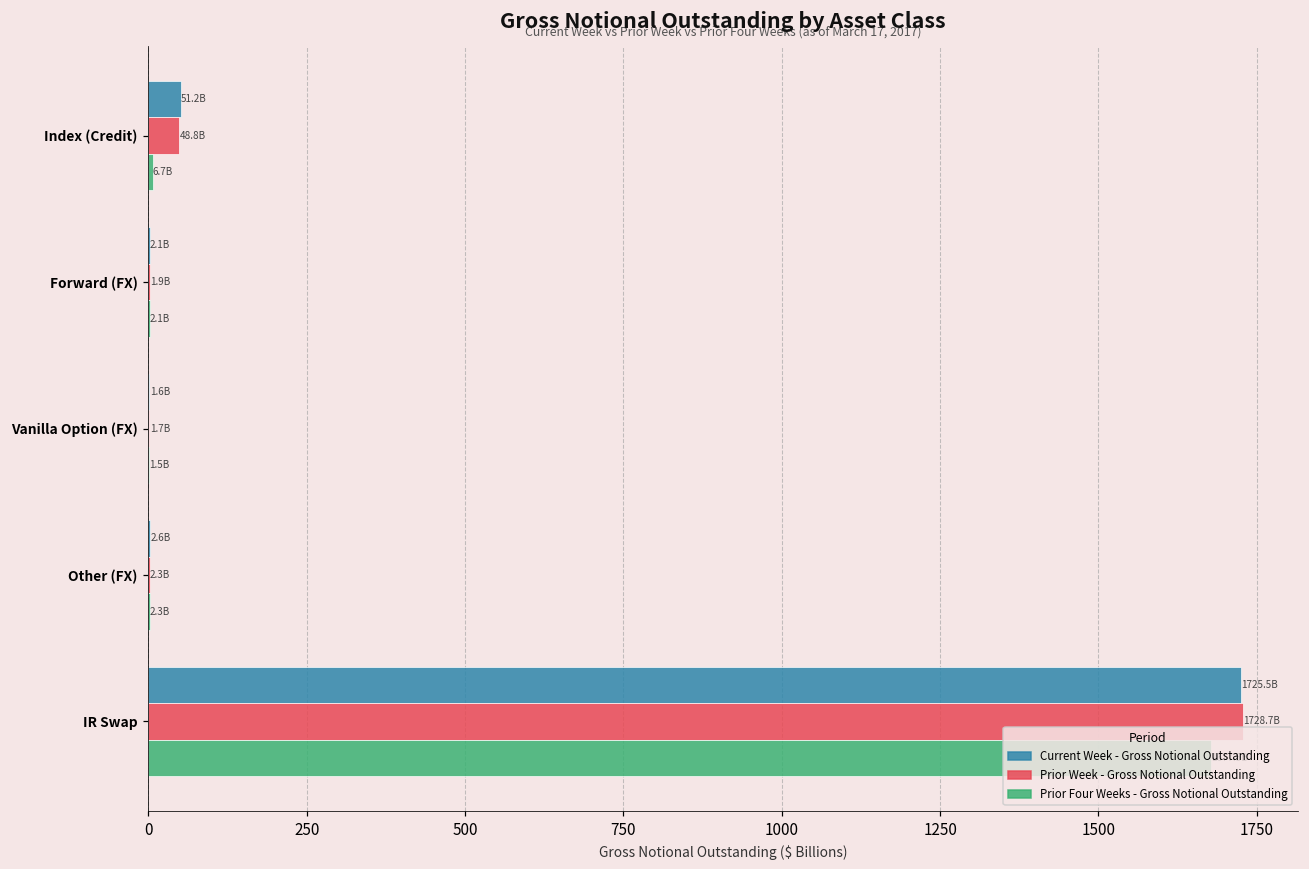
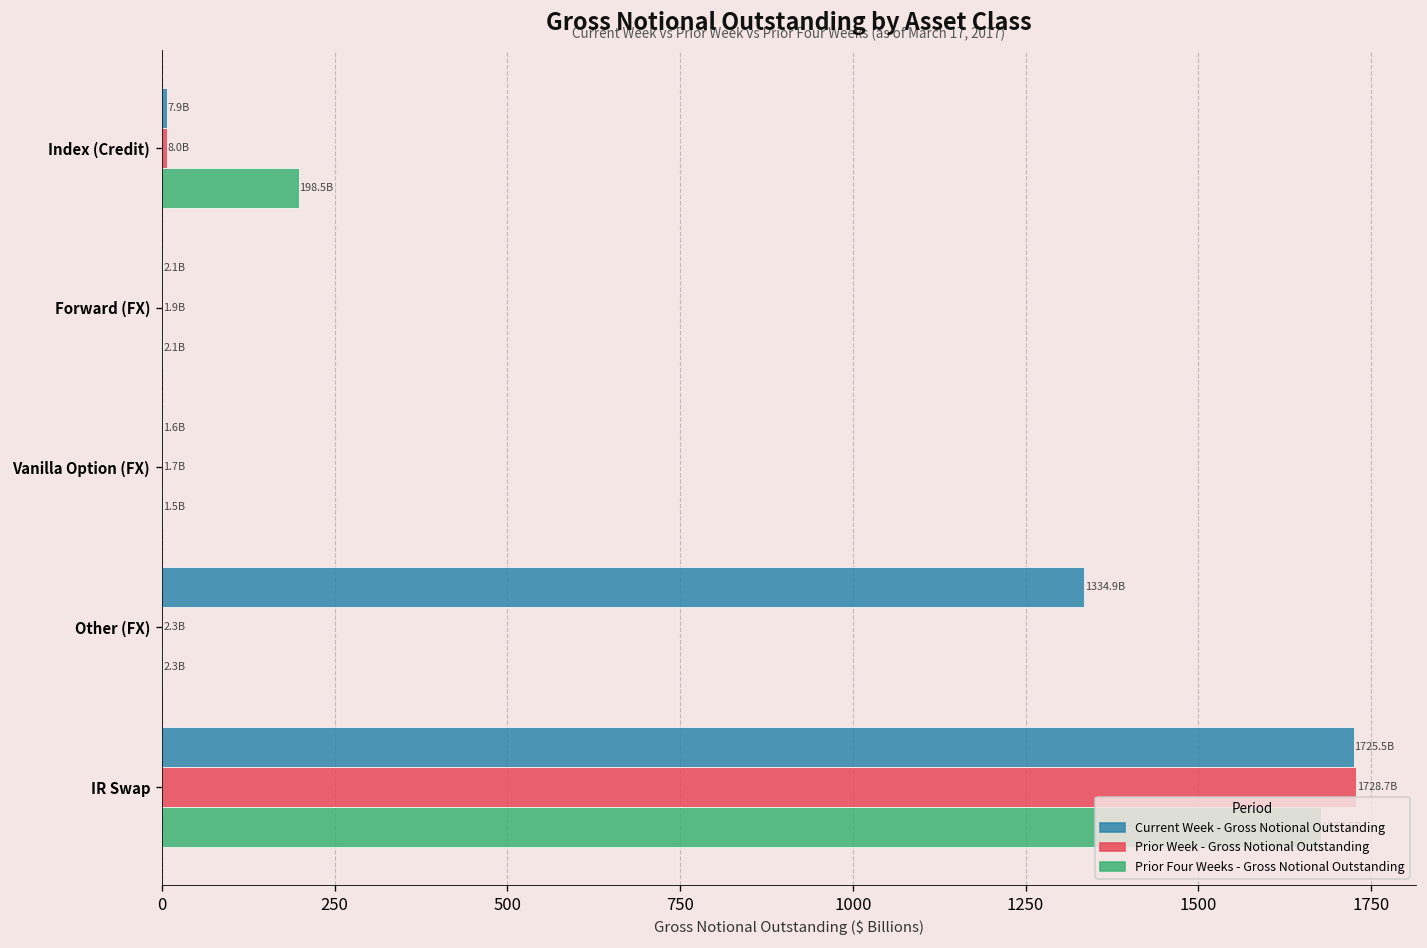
Current Week - Gross Notional Outstanding, Index (Credit): 51.2B -> 7.9B
Prior Week - Gross Notional Outstanding, Index (Credit): 48.8B -> 8.0B
Prior Four Weeks - Gross Notional Outstanding, Index (Credit): 6.7B -> 198.5B
Current Week - Gross Notional Outstanding, Other (FX): 2.6B -> 1334.9B
